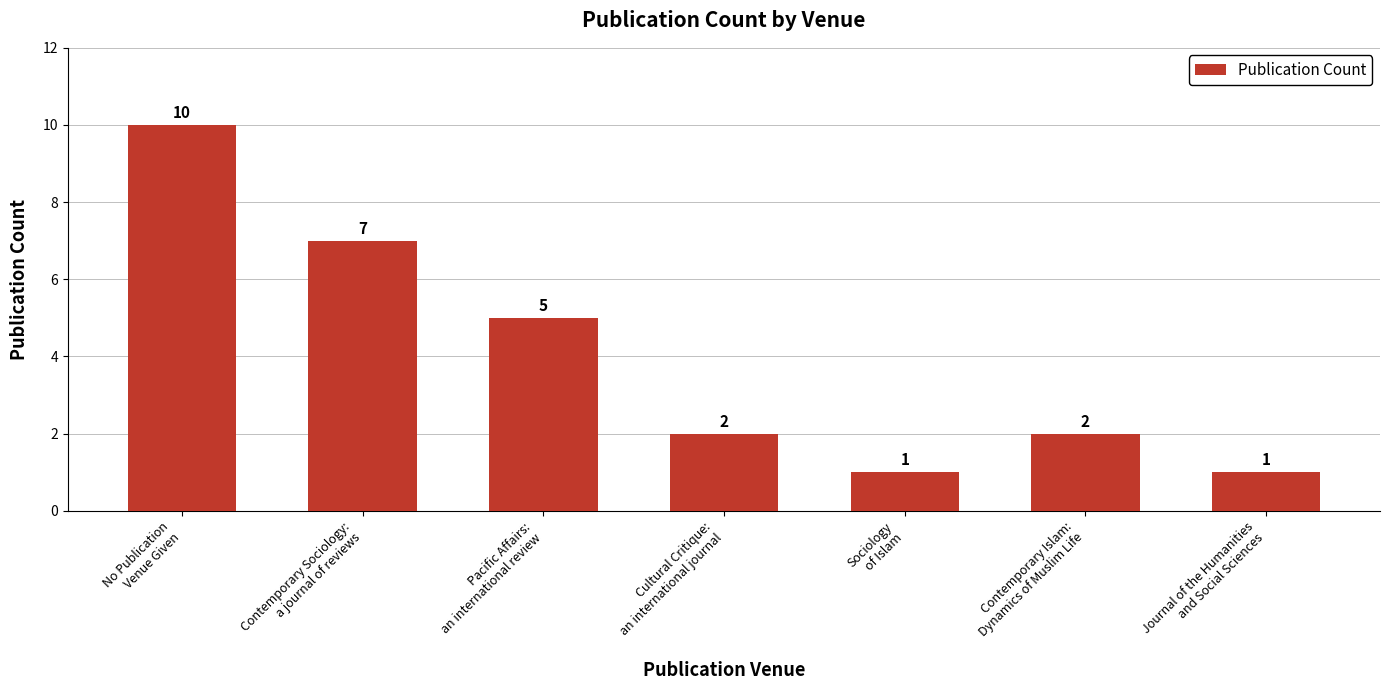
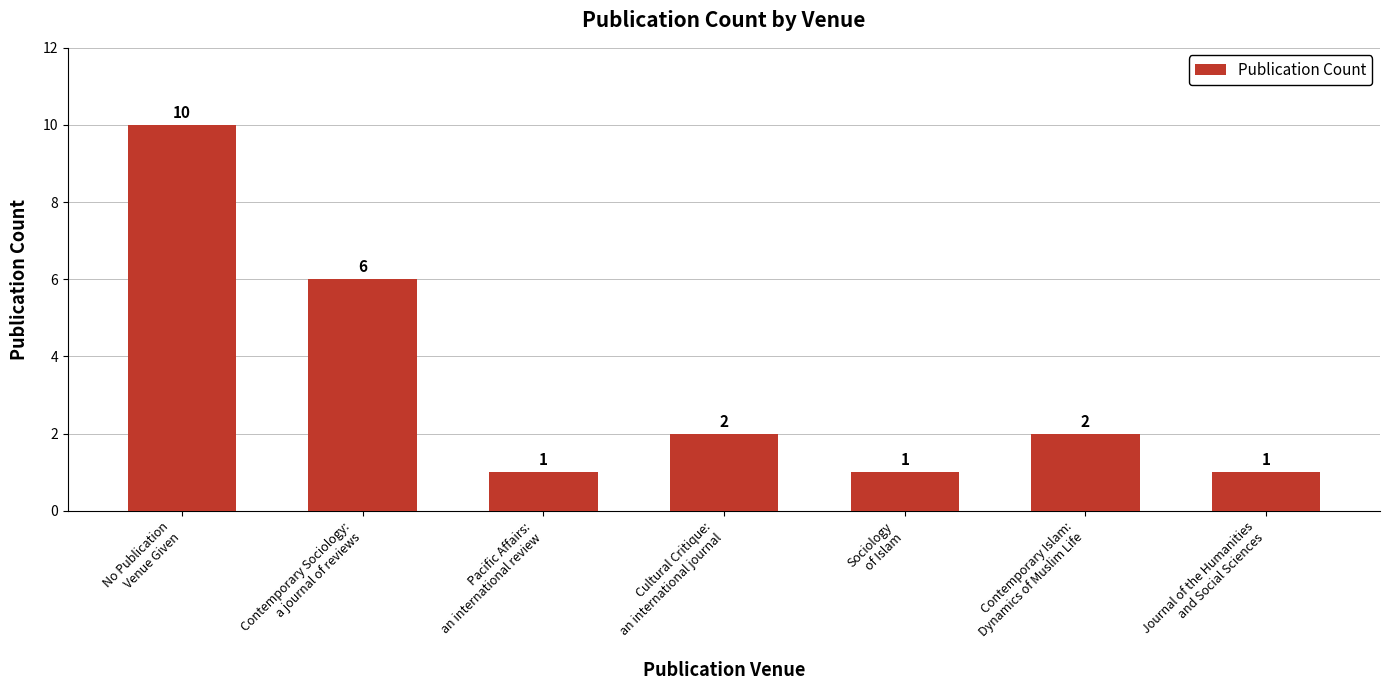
Contemporary Sociology: a journal of reviews: 7 -> 6
Pacific Affairs: an international review: 5 -> 1
